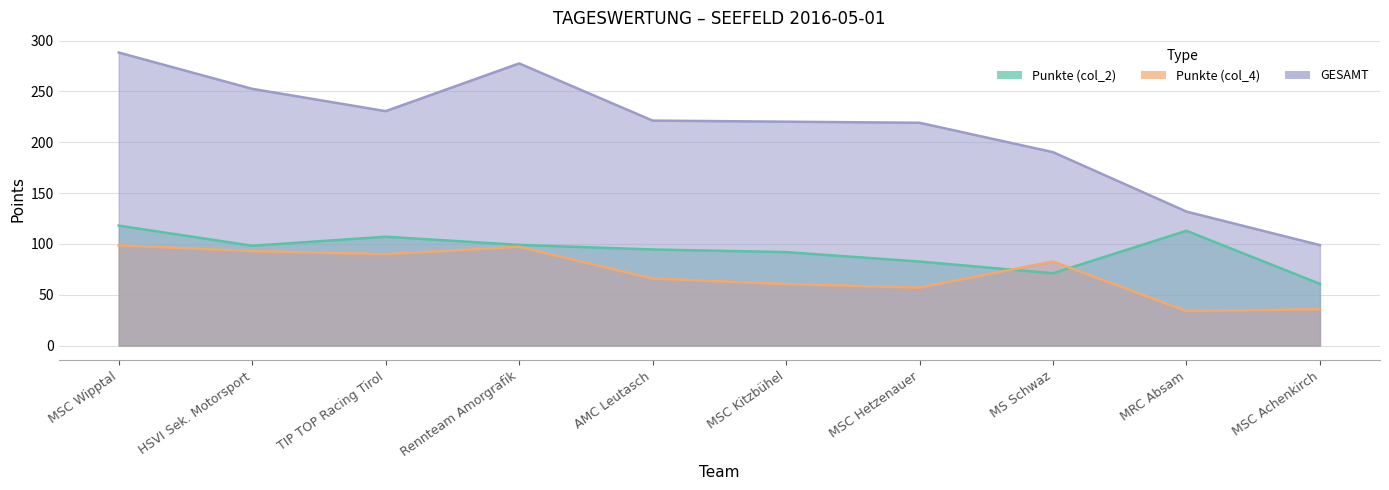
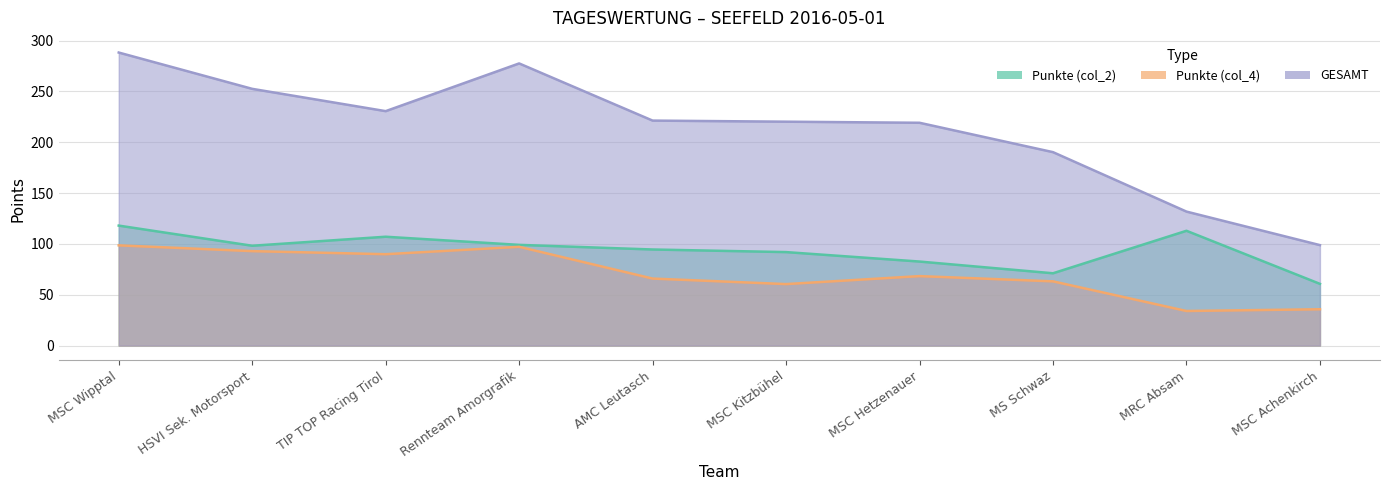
Punkte (col_4), MSC Hetzenauer: 57 -> 68
Punkte (col_4), MS Schwaz: 83 -> 63
